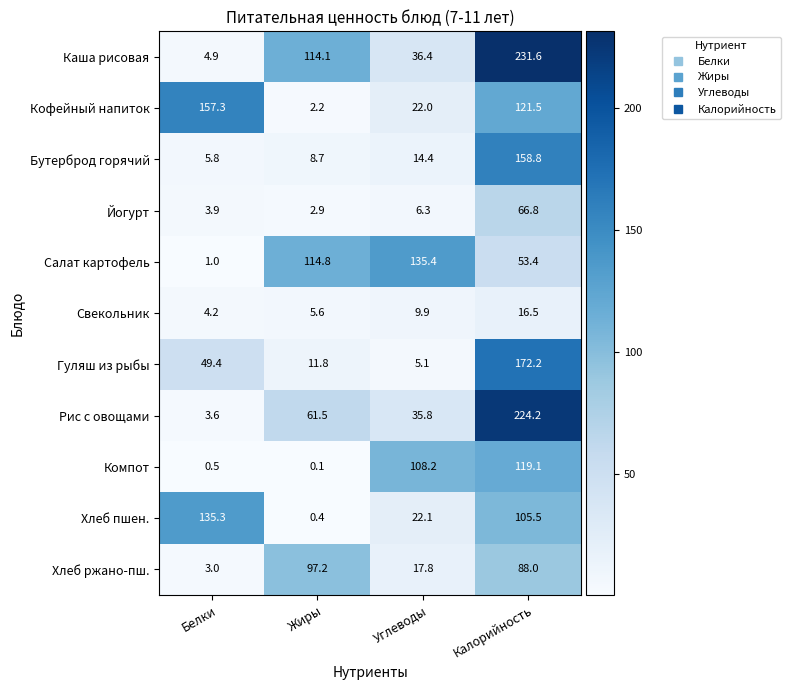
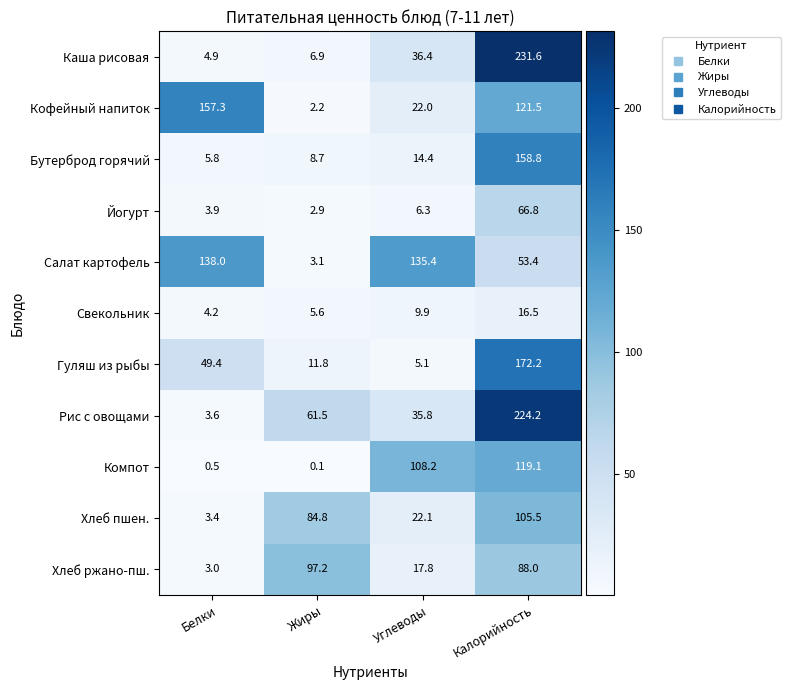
Каша рисовая, Жиры: 114.1 -> 6.9
Салат картофель, Белки: 1.0 -> 138.0
Салат картофель, Жиры: 114.8 -> 3.1
Хлеб пшен., Белки: 135.3 -> 3.4
Хлеб пшен., Жиры: 0.4 -> 84.8
